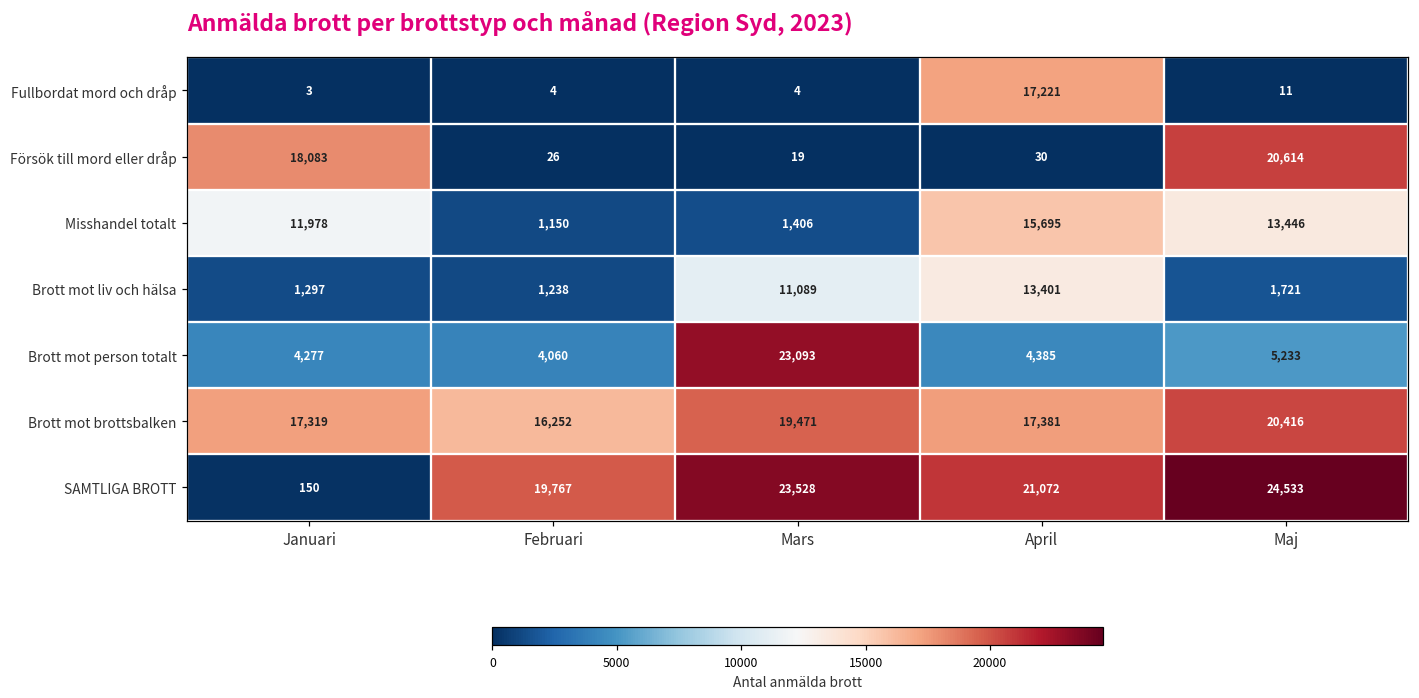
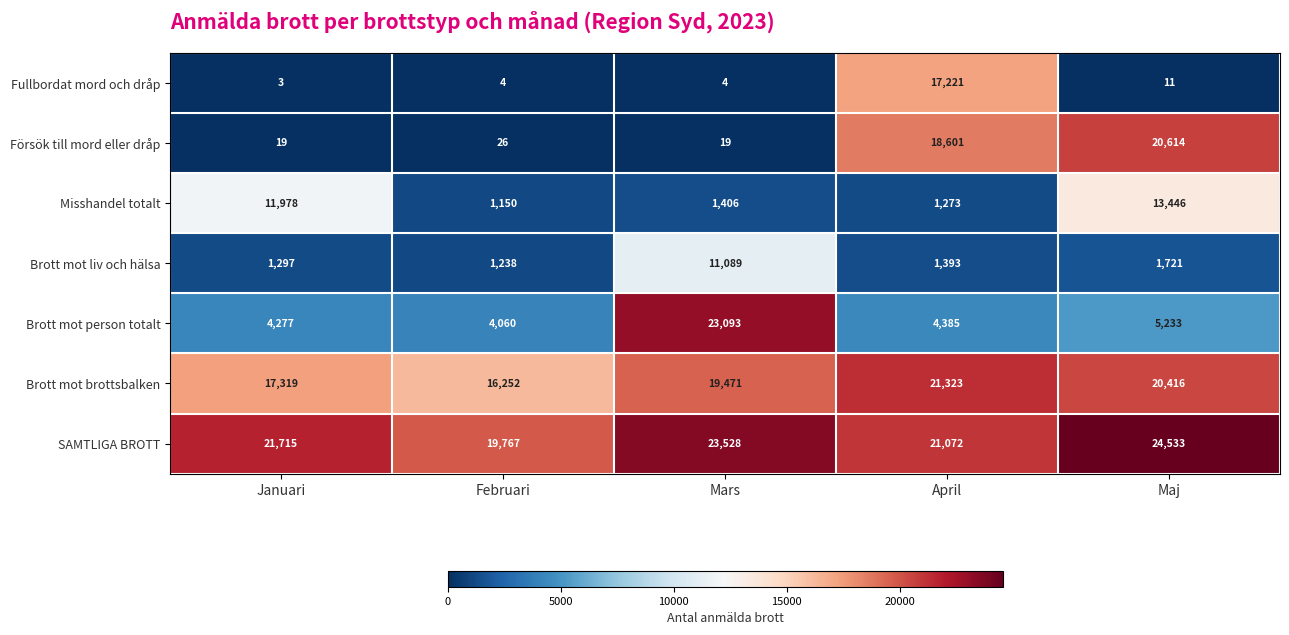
Försök till mord eller dråp, Januari: 18,083 -> 19
Försök till mord eller dråp, April: 30 -> 18,601
Misshandel totalt, April: 15,695 -> 1,273
Brott mot liv och hälsa, April: 13,401 -> 1,393
Brott mot brottsbalken, April: 17,381 -> 21,323
SAMTLIGA BROTT, Januari: 150 -> 21,715
